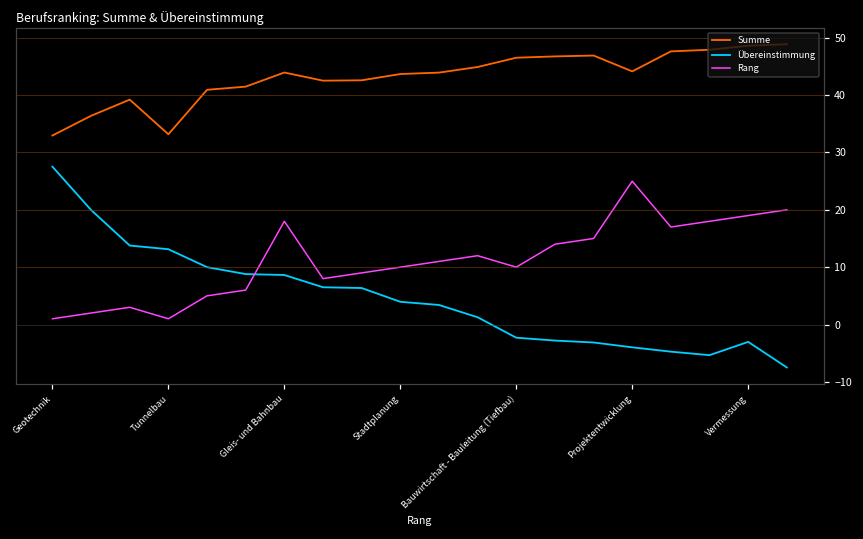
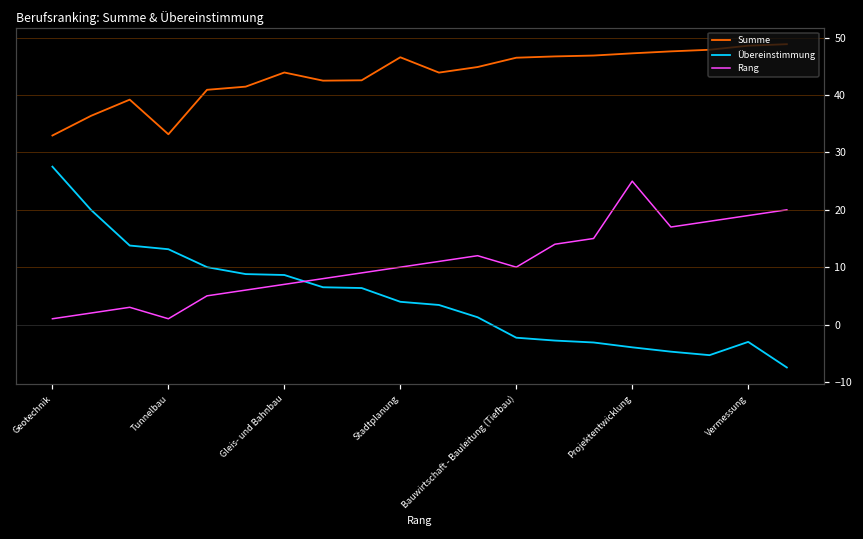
Rang, Gleis- und Bahnbau: 18 -> 7
Summe, Stadtplanung: 44 -> 47
Summe, Projektentwicklung: 44 -> 47
